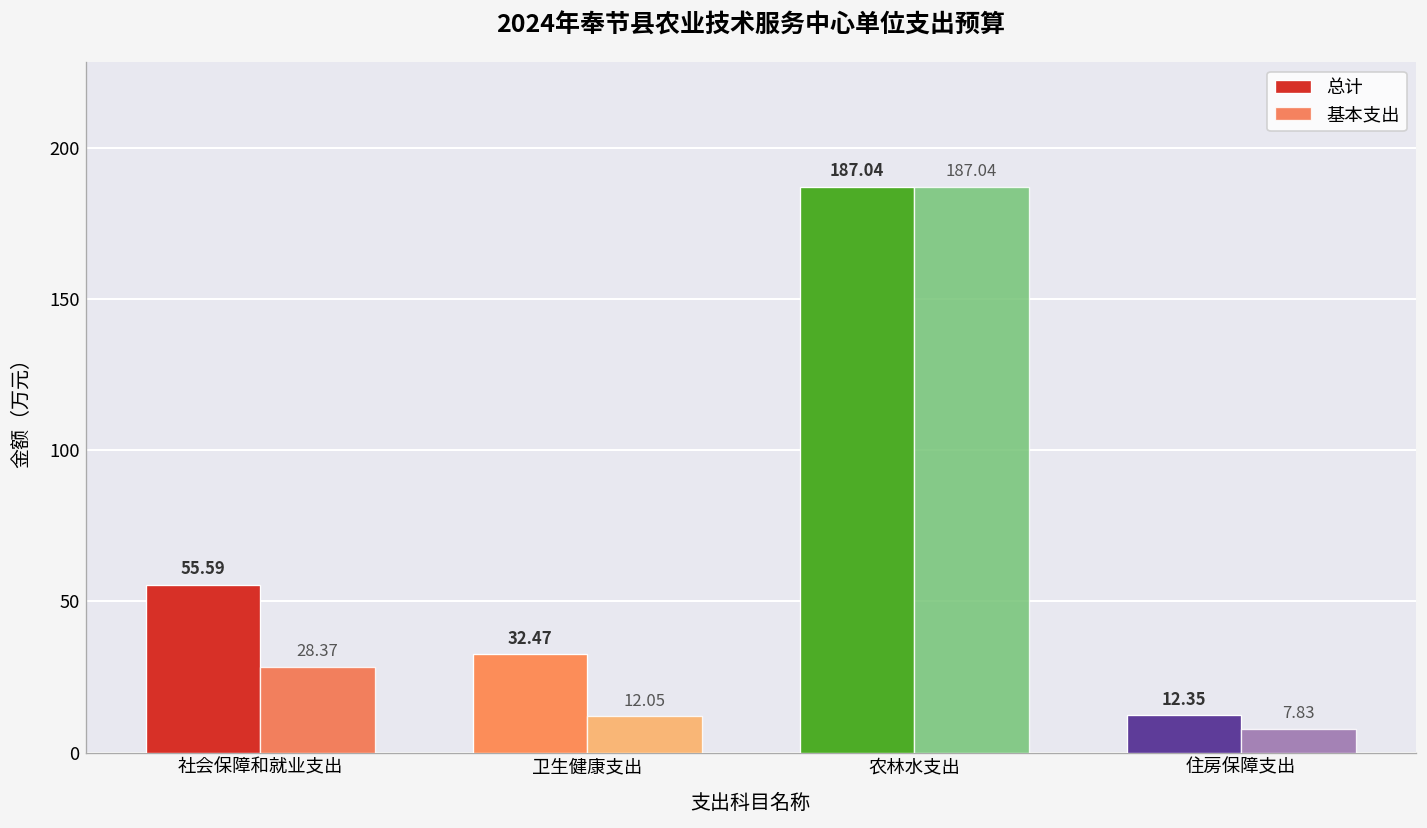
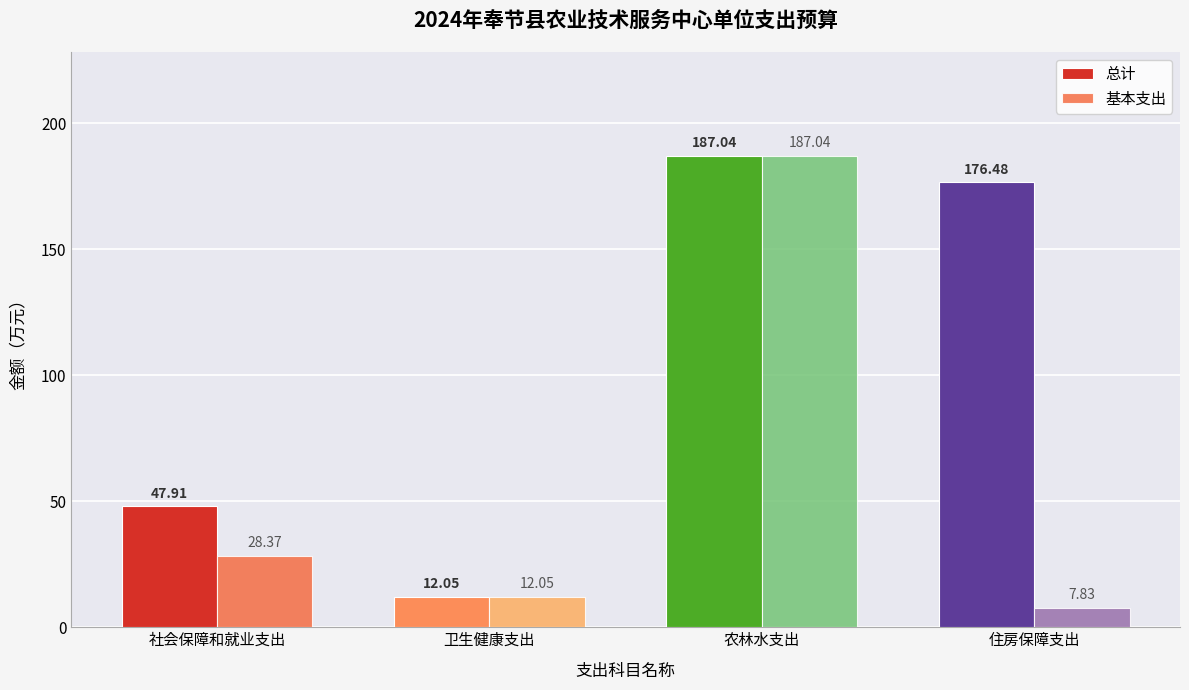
总计, 社会保障和就业支出: 55.59 -> 47.91
总计, 卫生健康支出: 32.47 -> 12.05
总计, 住房保障支出: 12.35 -> 176.48
